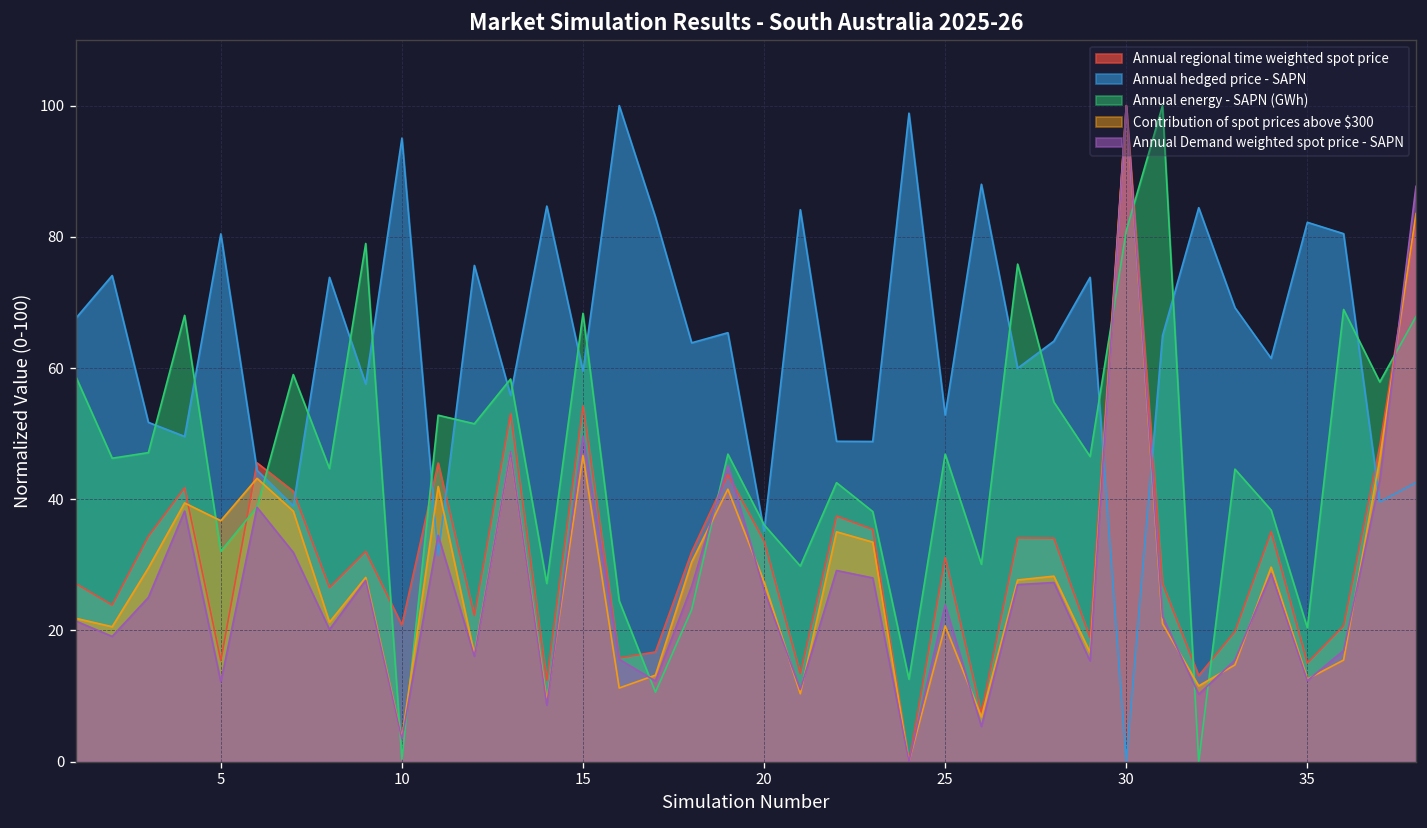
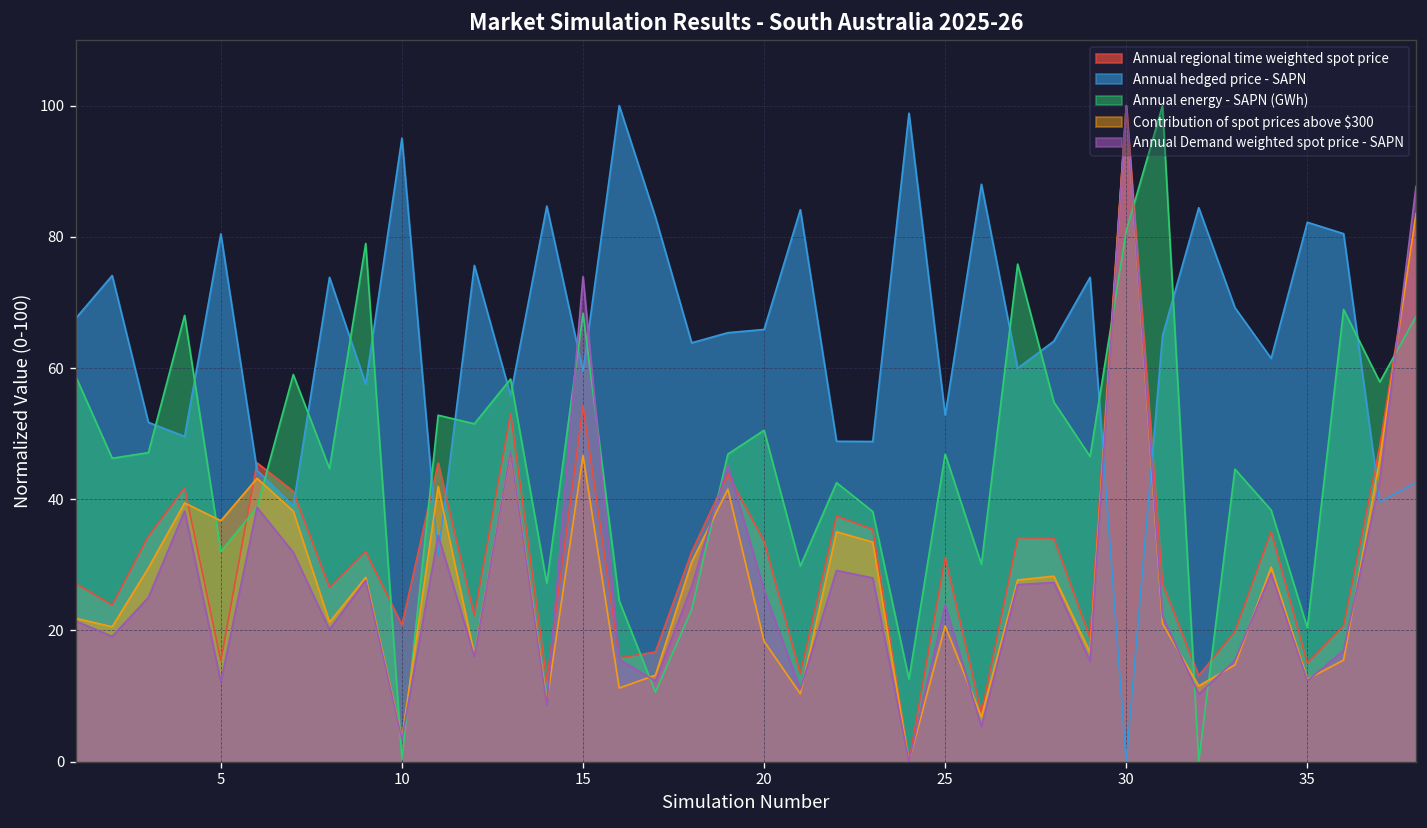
Annual Demand weighted spot price - SAPN, 15: 50 -> 74
Annual hedged price - SAPN, 20: 35 -> 66
Annual energy - SAPN (GWh), 20: 36 -> 51
Contribution of spot prices above $300, 20: 27 -> 18
